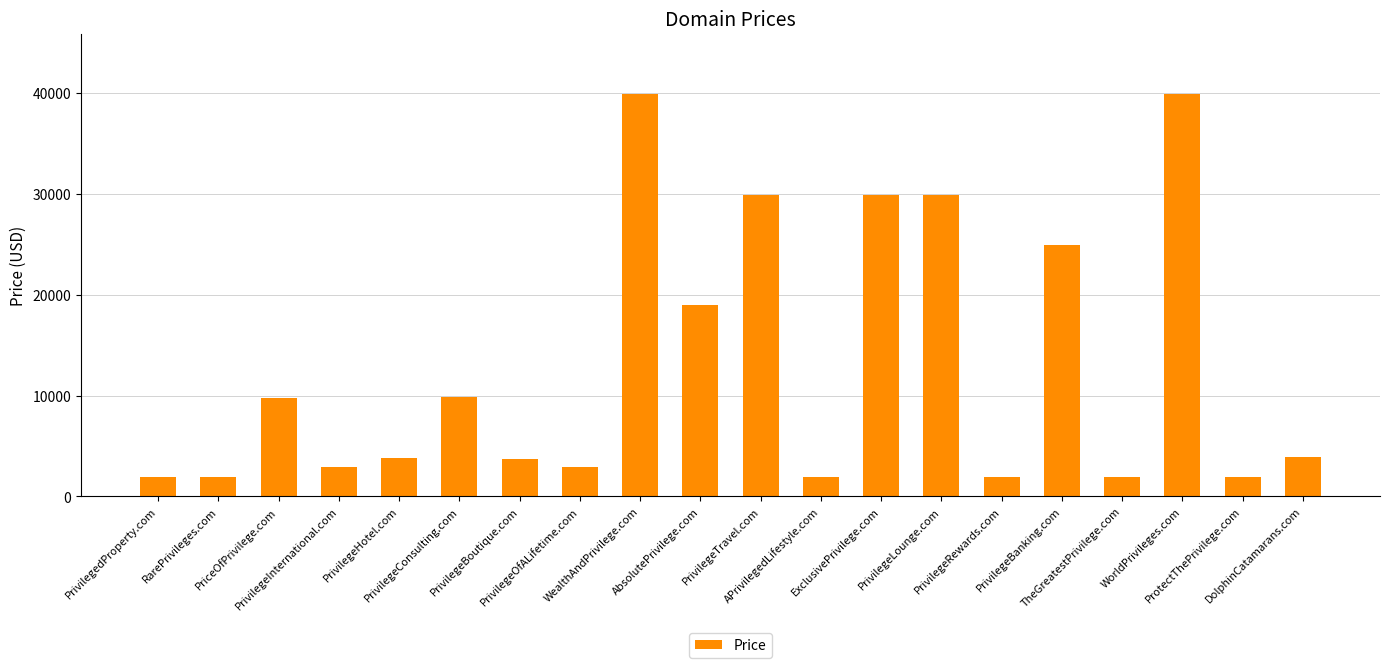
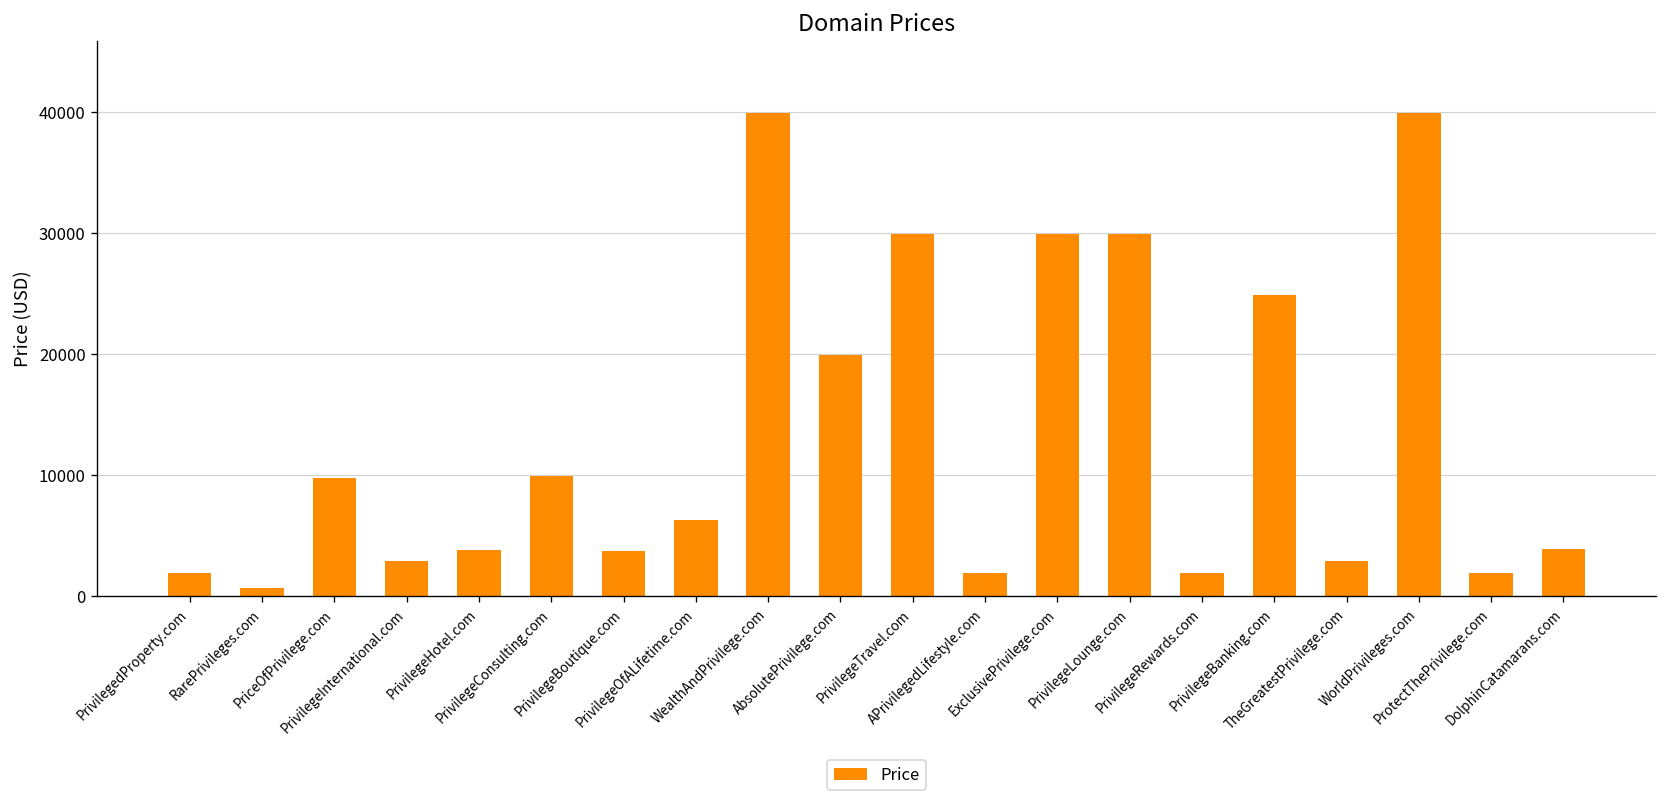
RarePrivileges.com: 1900 -> 700
PrivilegeOfALifetime.com: 2900 -> 6300
AbsolutePrivilege.com: 19000 -> 19900
TheGreatestPrivilege.com: 1900 -> 2900
